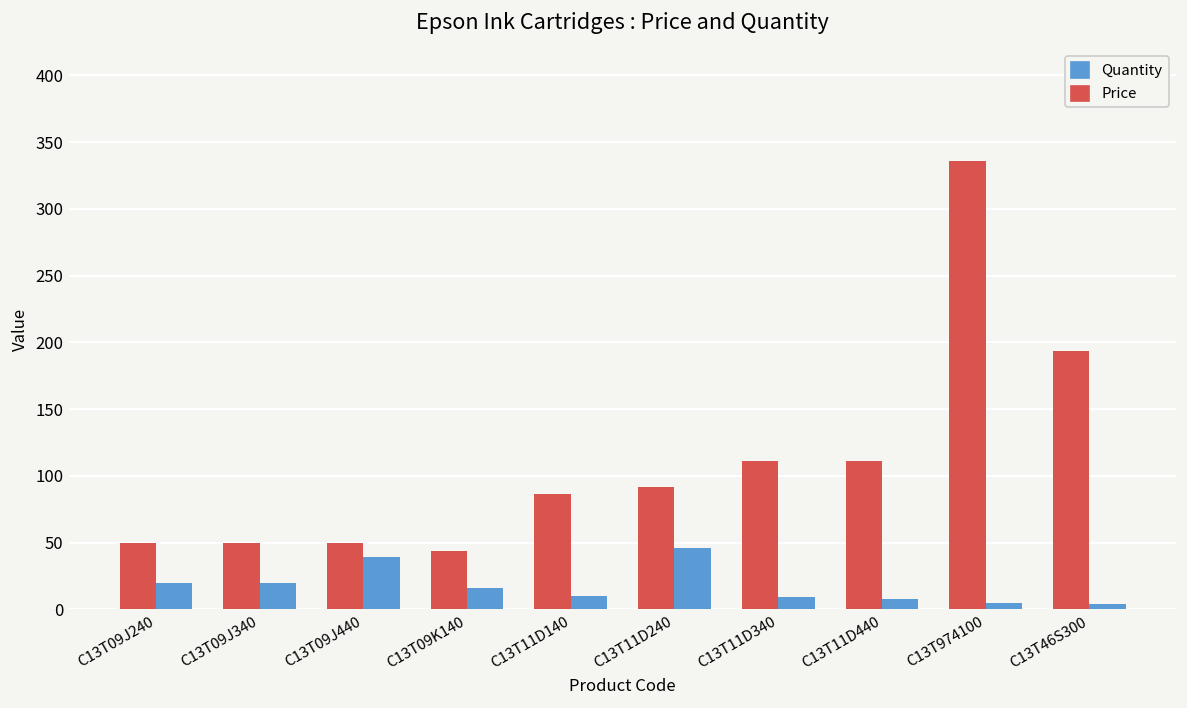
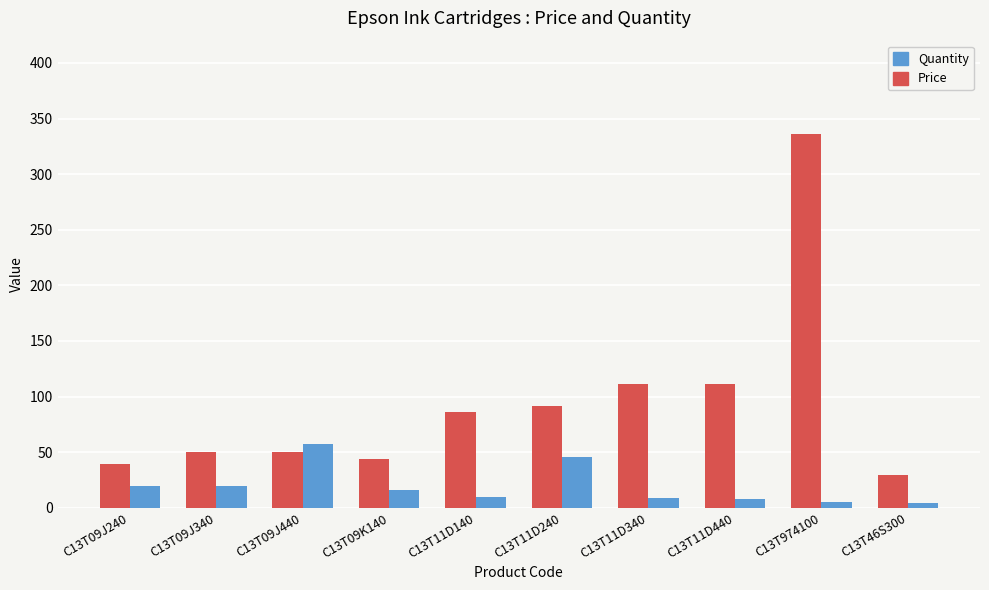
Price, C13T09J240: 50 -> 39
Quantity, C13T09J440: 39 -> 58
Price, C13T46S300: 194 -> 30
